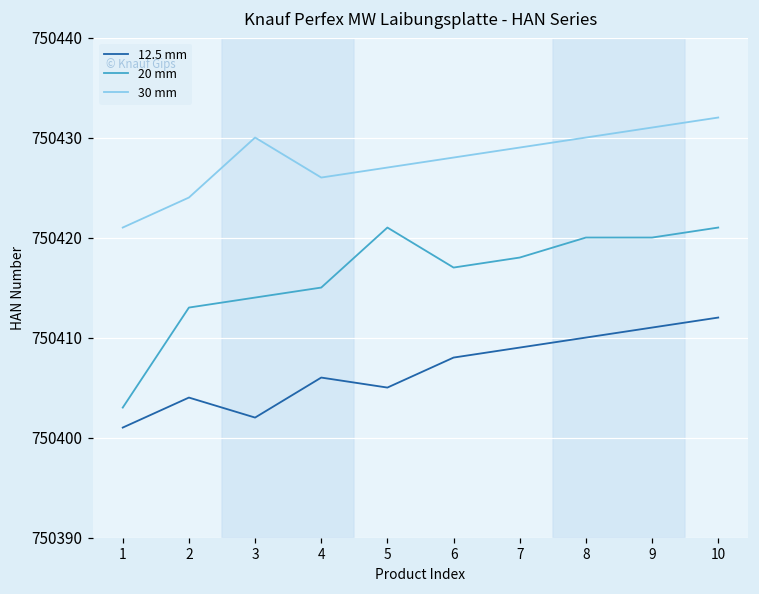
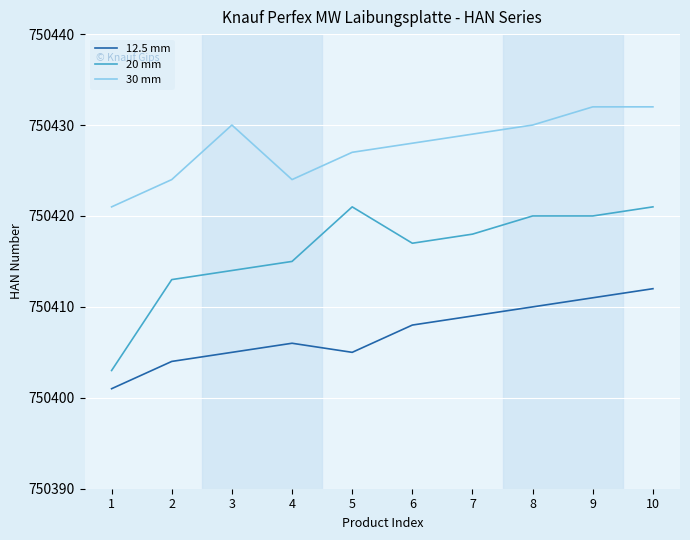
12.5 mm, 3: 750402 -> 750405
30 mm, 4: 750426 -> 750424
30 mm, 9: 750431 -> 750432
